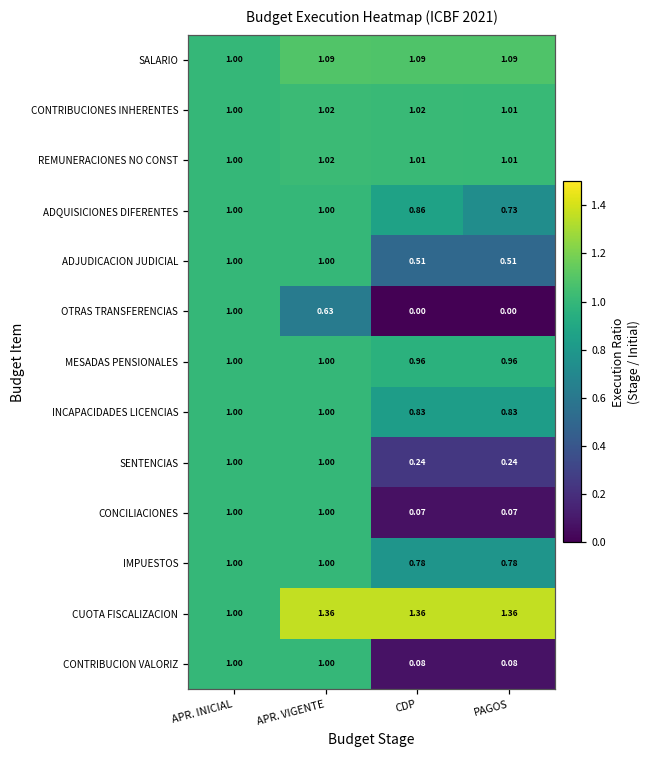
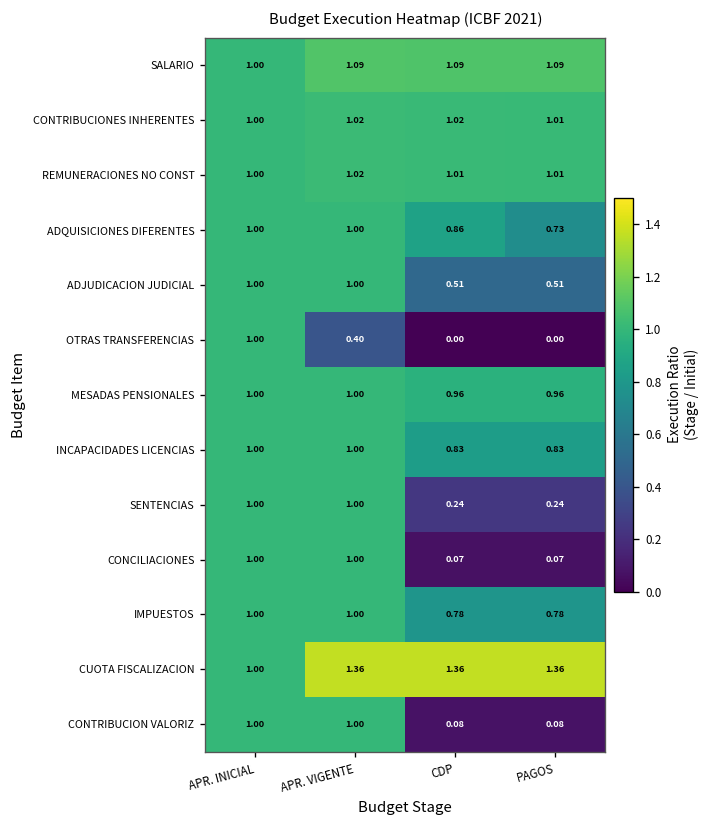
OTRAS TRANSFERENCIAS, APR. VIGENTE: 0.63 -> 0.40
